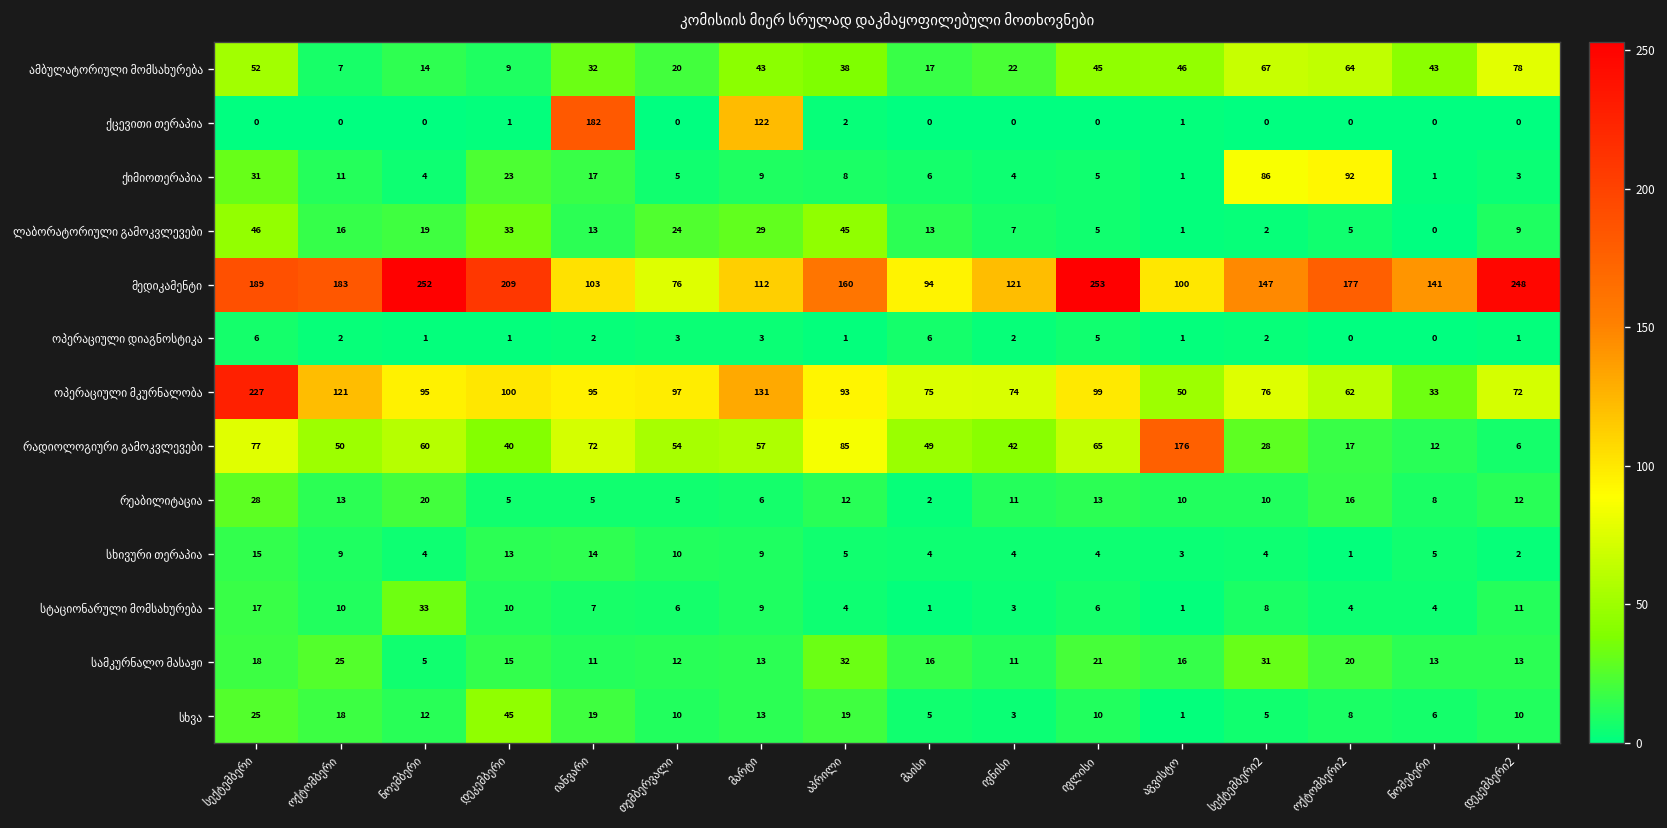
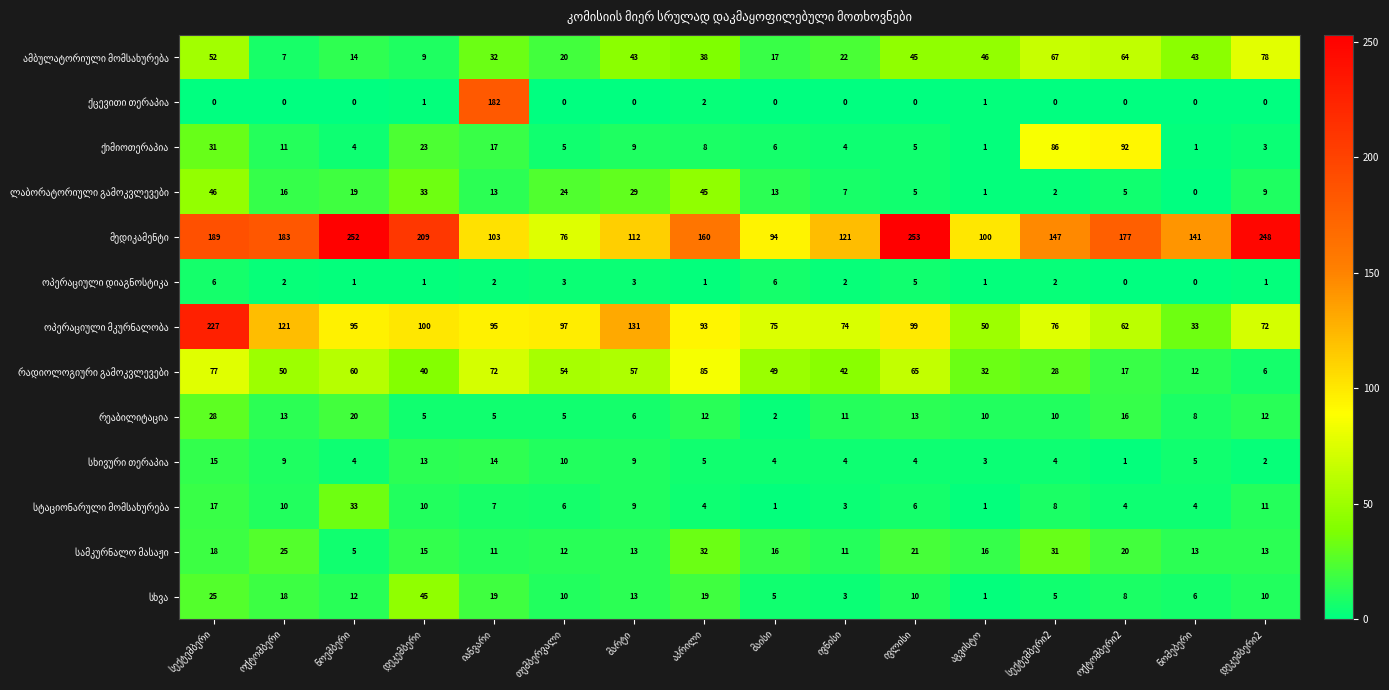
ქცევითი თერაპია, მარტი: 122 -> 0
რადიოლოგიური გამოკვლევები, აგვისტო: 176 -> 32
